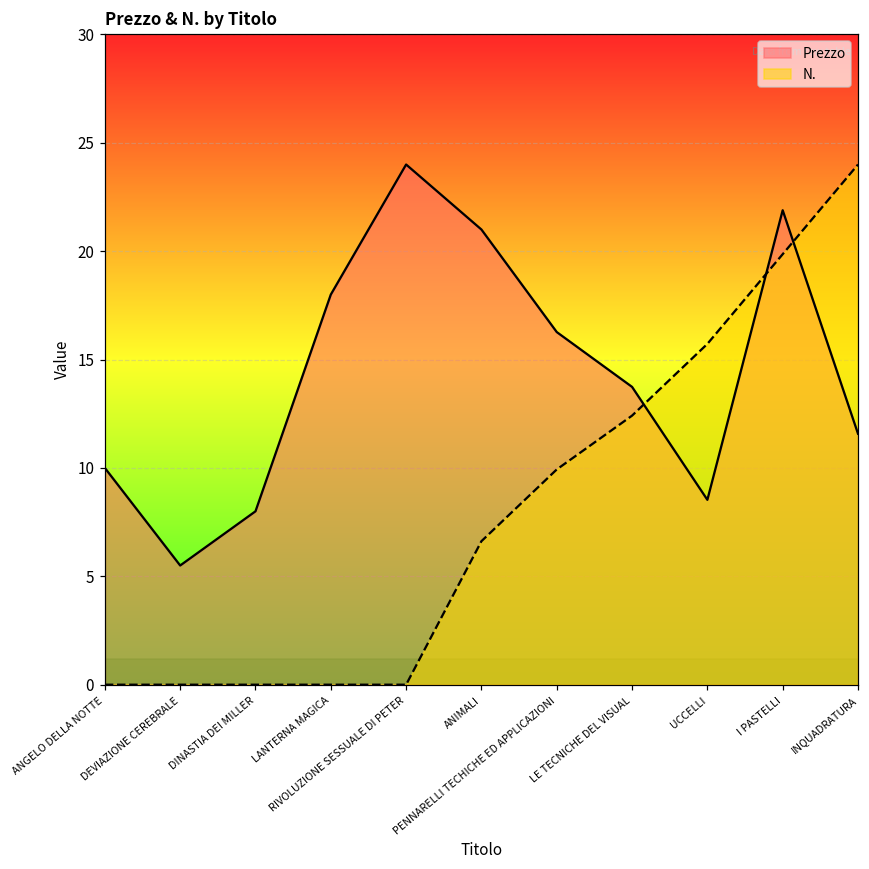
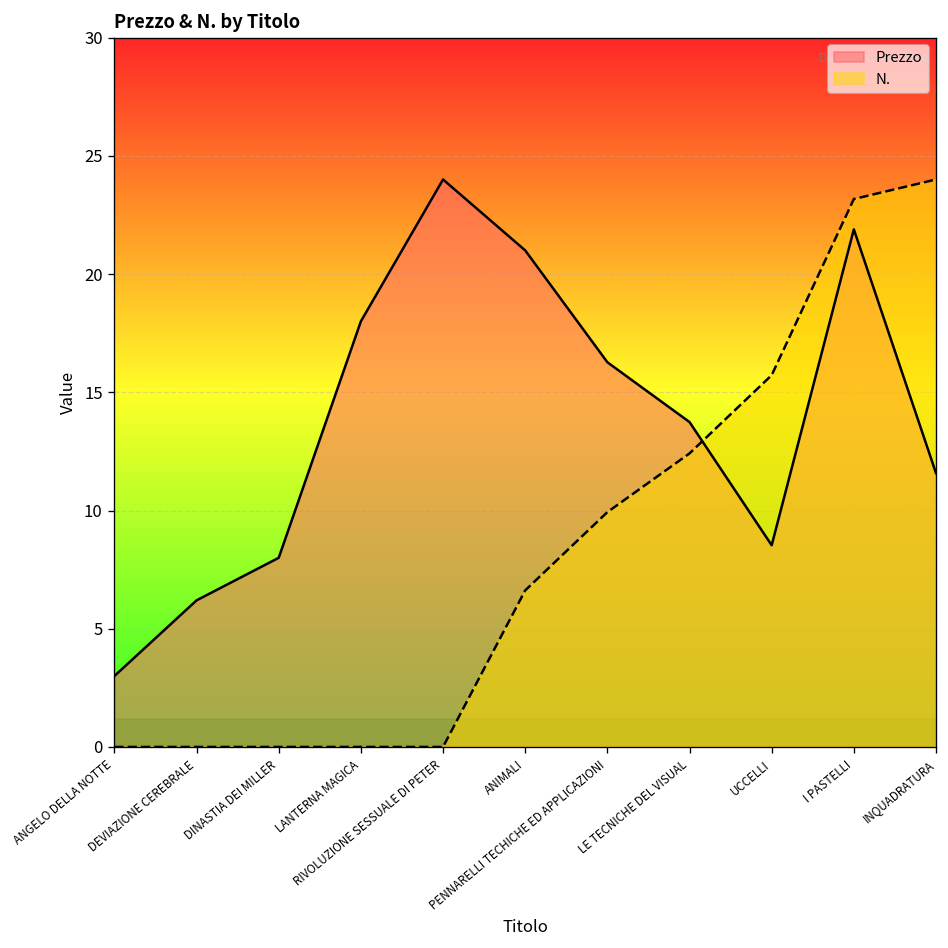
Prezzo, ANGELO DELLA NOTTE: 10 -> 3
Prezzo, DEVIAZIONE CEREBRALE: 5.5 -> 6.2
N., I PASTELLI: 19.9 -> 23.2
